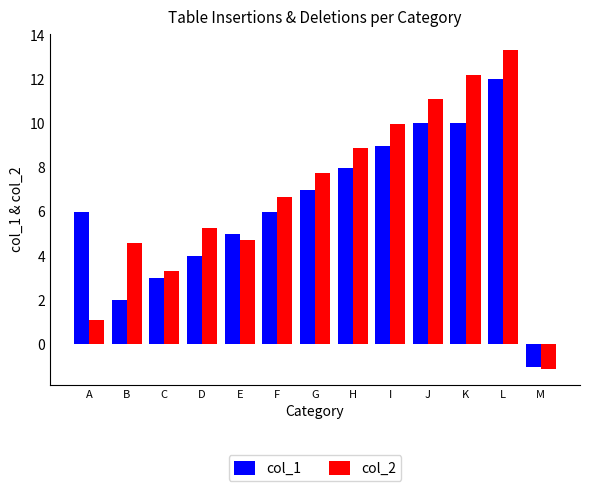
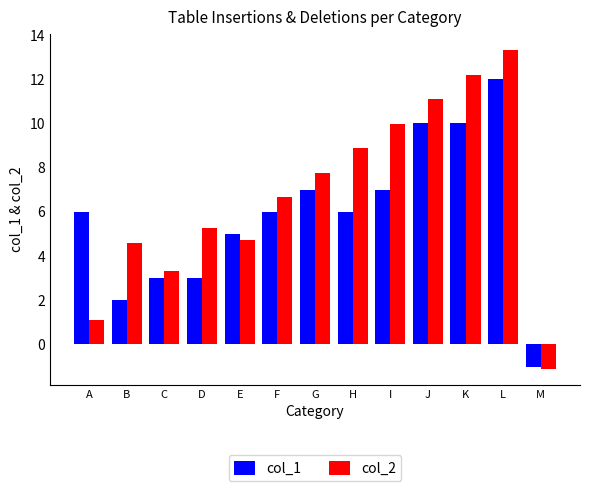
col_1, D: 4 -> 3
col_1, H: 8 -> 6
col_1, I: 9 -> 7
